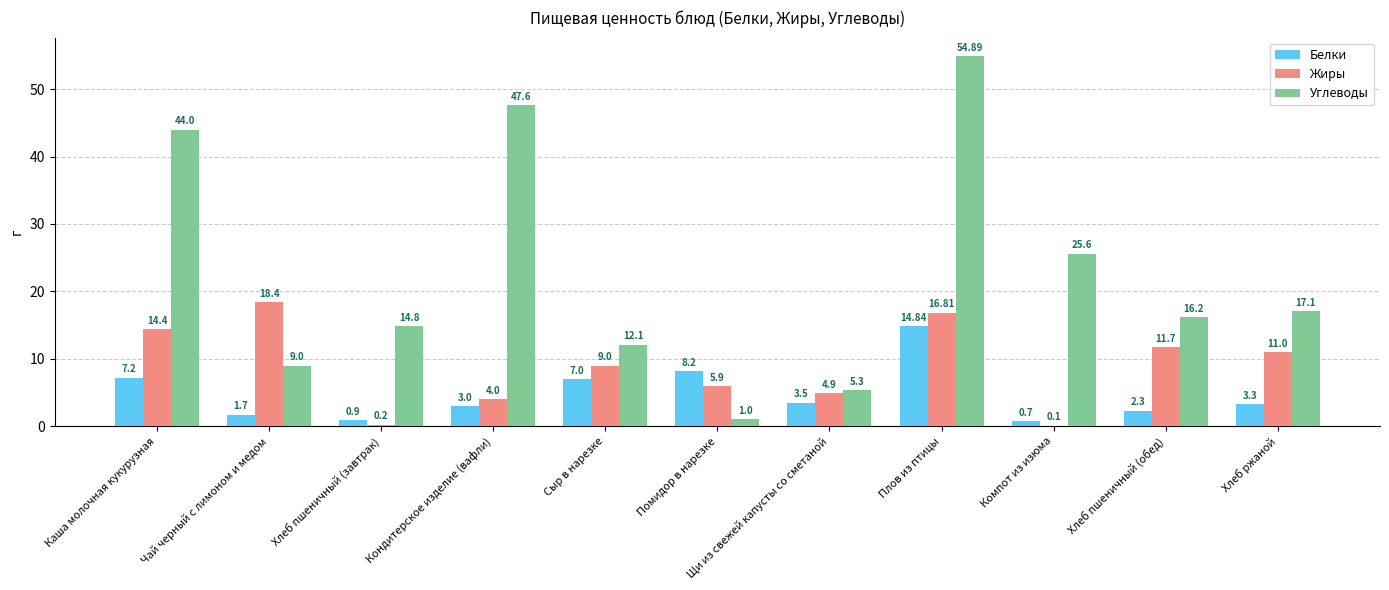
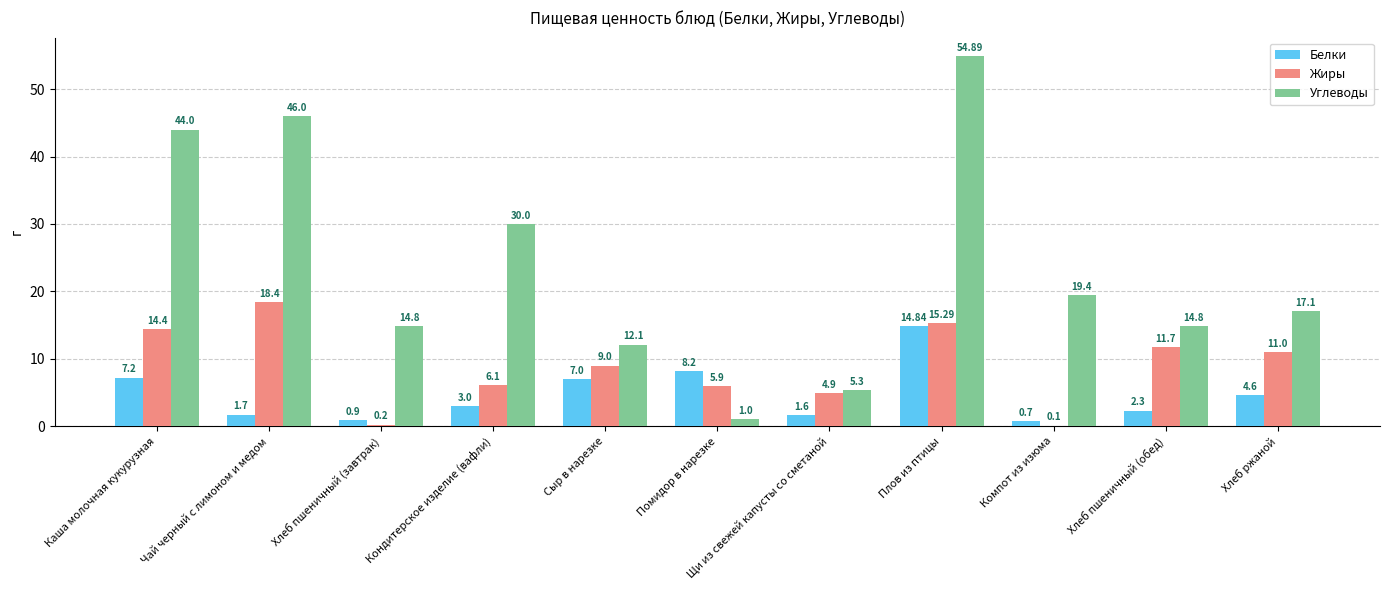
Углеводы, Чай черный с лимоном и медом: 9.0 -> 46.0
Жиры, Кондитерское изделие (вафли): 4.0 -> 6.1
Углеводы, Кондитерское изделие (вафли): 47.6 -> 30.0
Белки, Щи из свежей капусты со сметаной: 3.5 -> 1.6
Жиры, Плов из птицы: 16.81 -> 15.29
Углеводы, Компот из изюма: 25.6 -> 19.4
Углеводы, Хлеб пшеничный (обед): 16.2 -> 14.8
Белки, Хлеб ржаной: 3.3 -> 4.6
